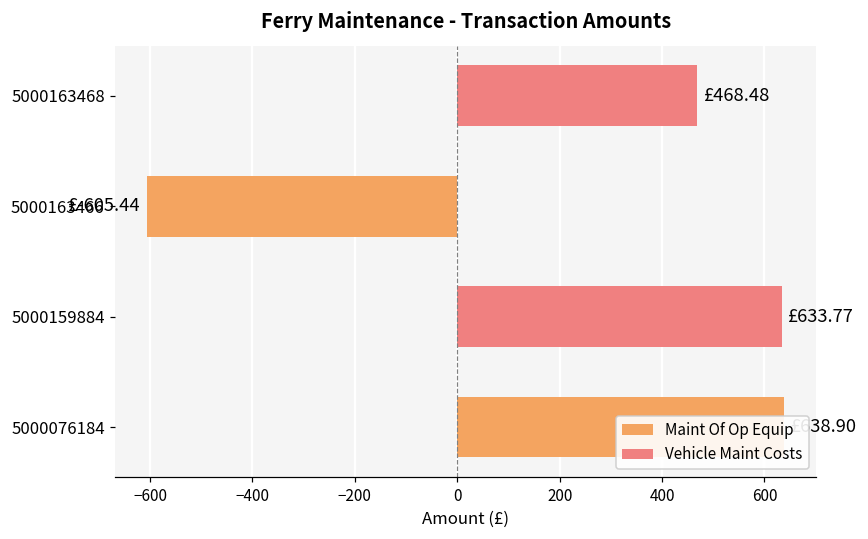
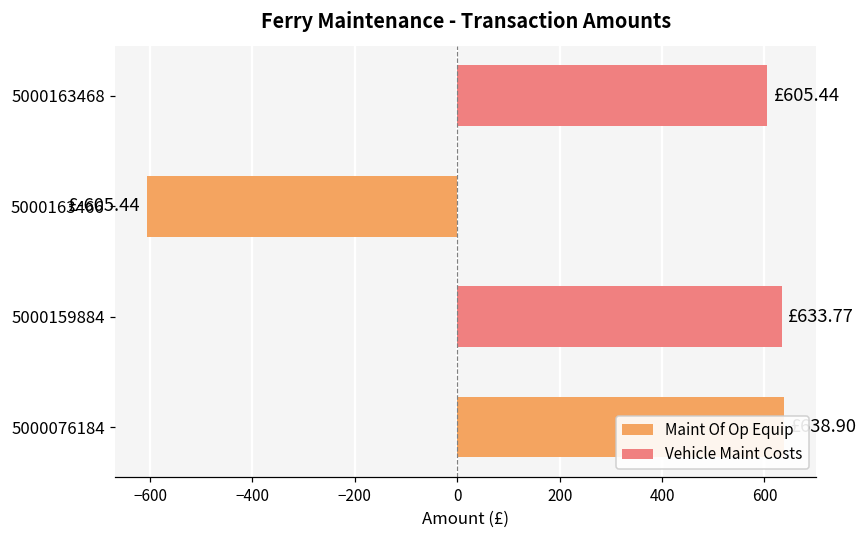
5000163468: £468.48 -> £605.44
